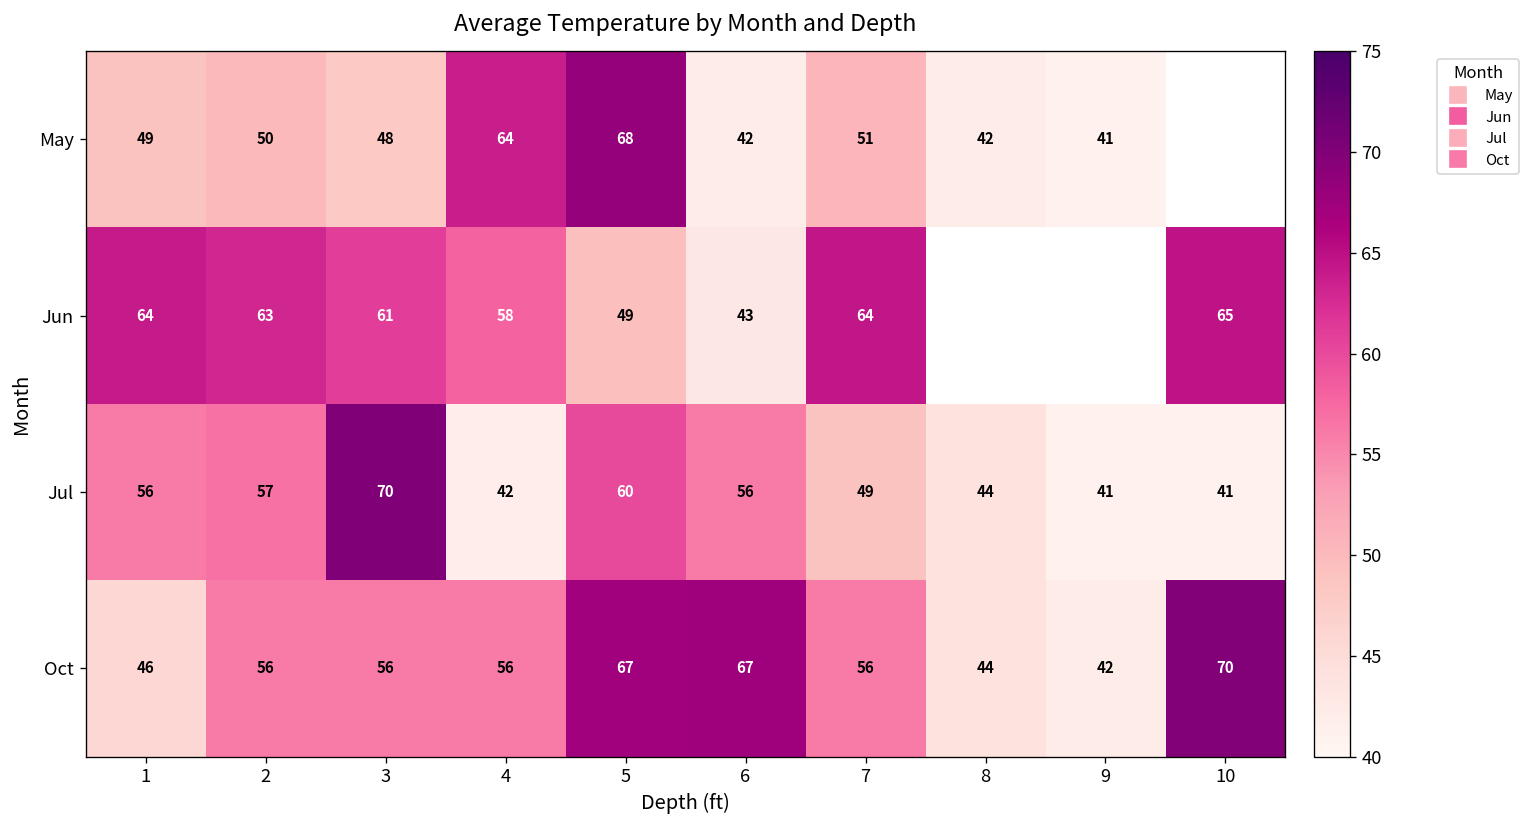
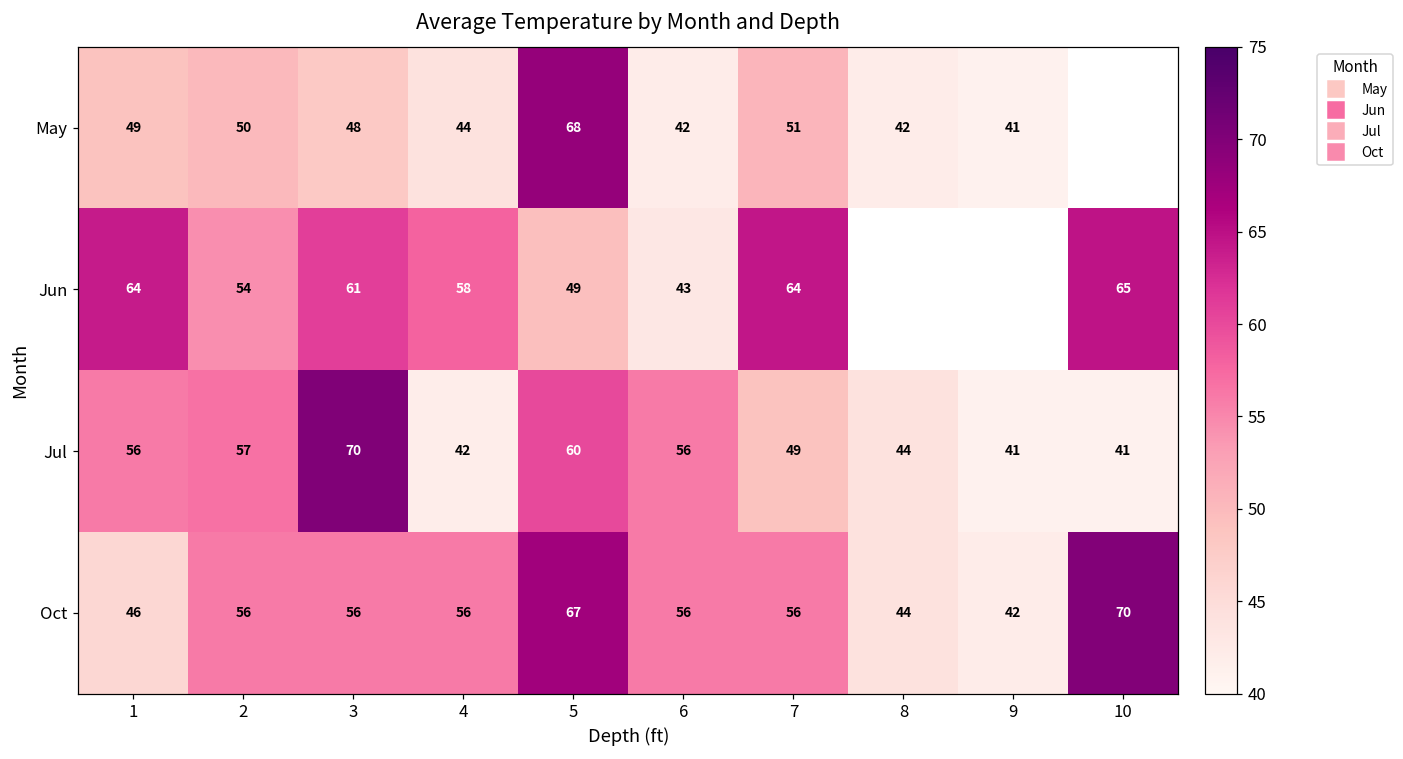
May, 4: 64 -> 44
Jun, 2: 63 -> 54
Oct, 6: 67 -> 56
